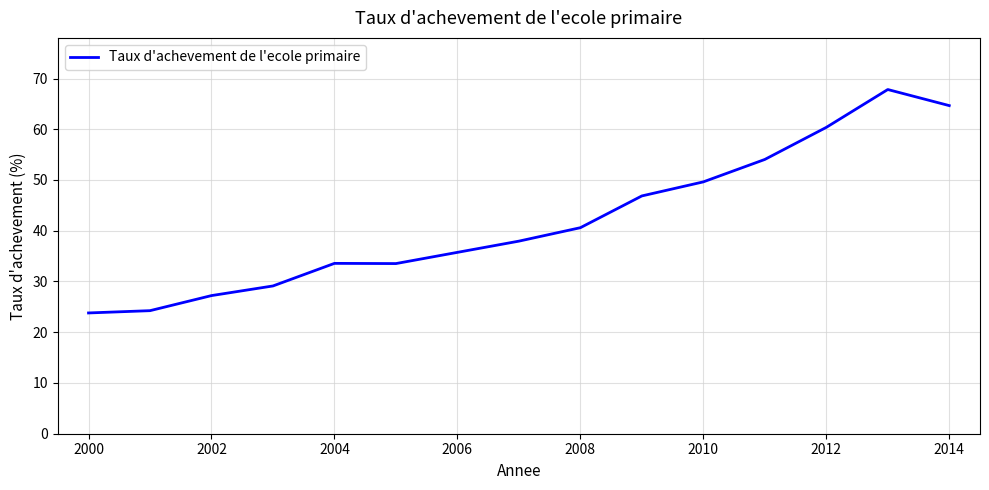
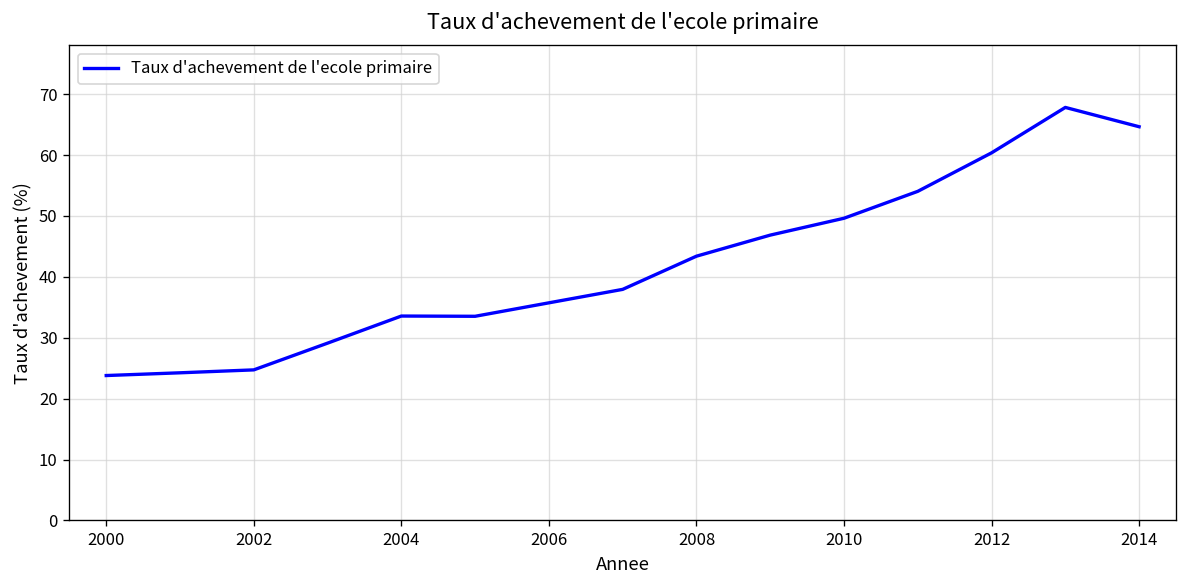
2002: 27 -> 25
2008: 41 -> 43
